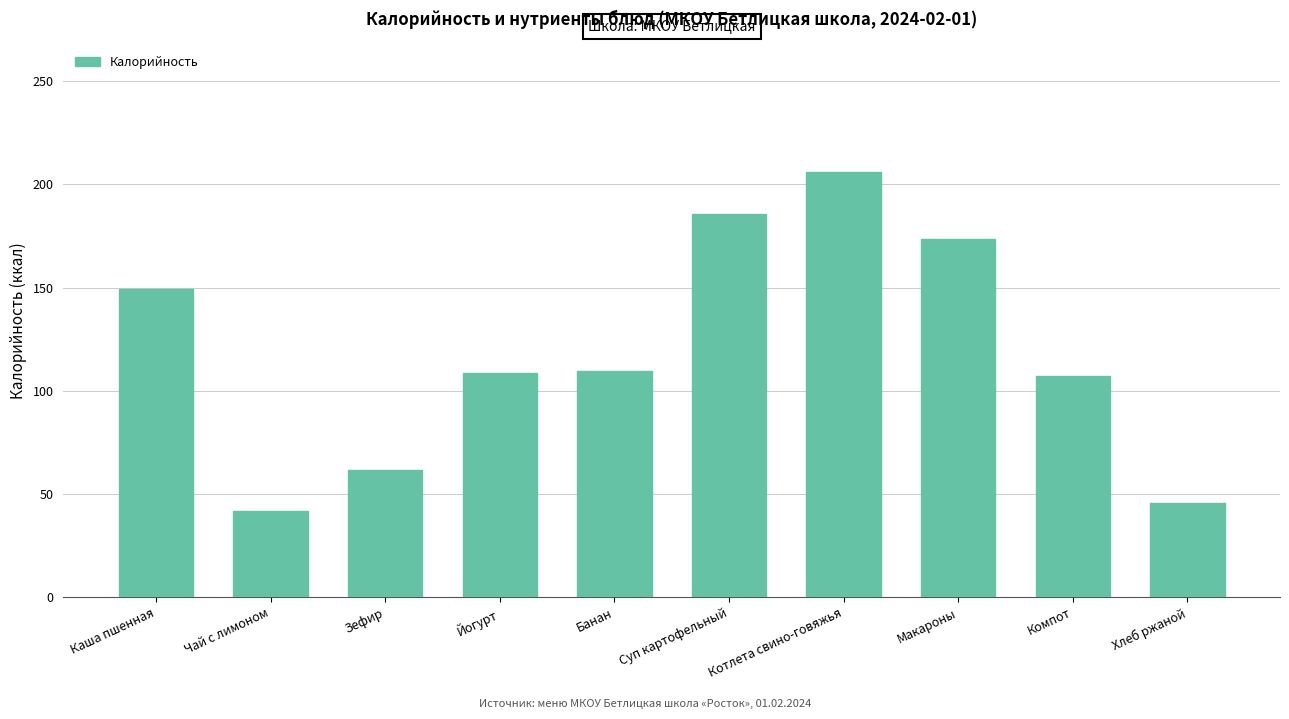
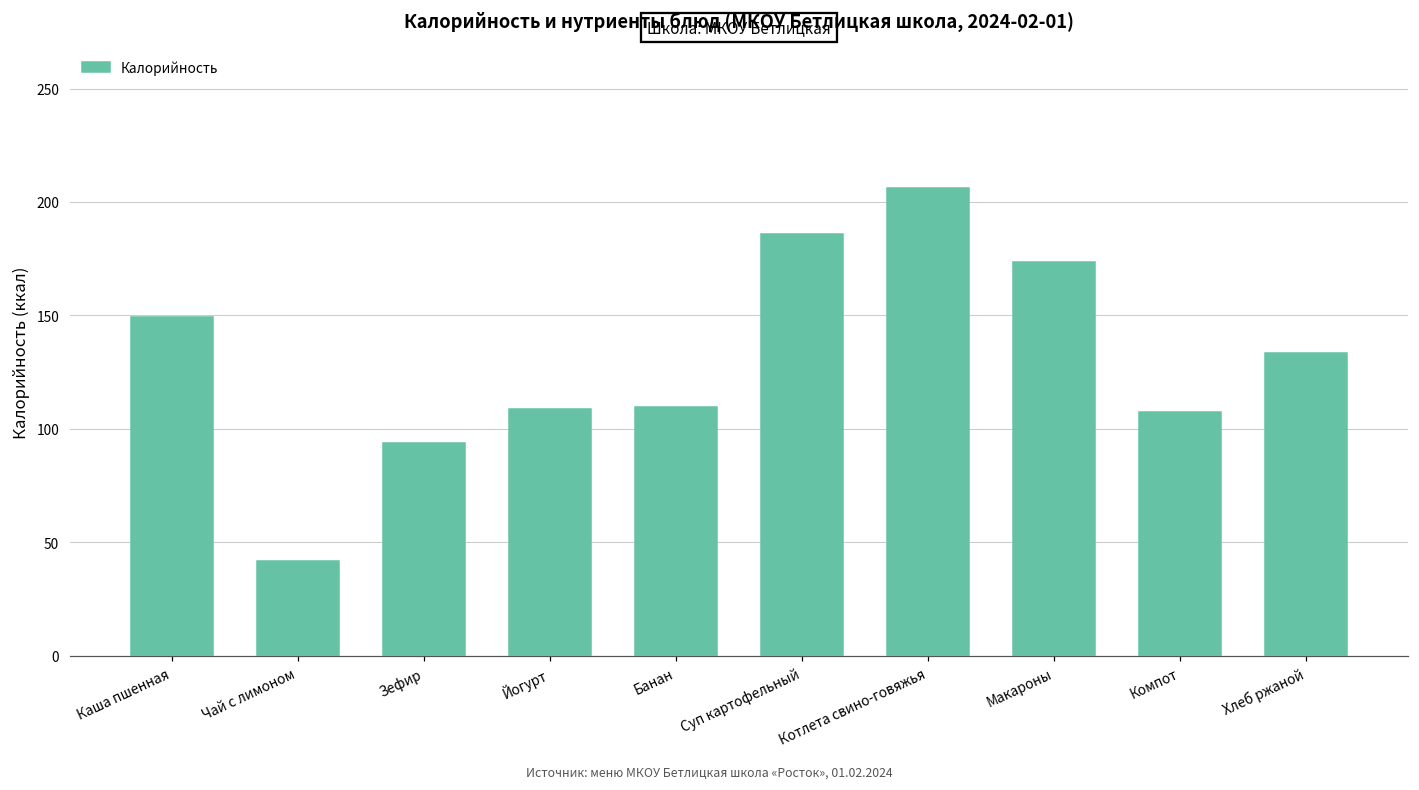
Зефир: 62 -> 94
Хлеб ржаной: 45 -> 134
